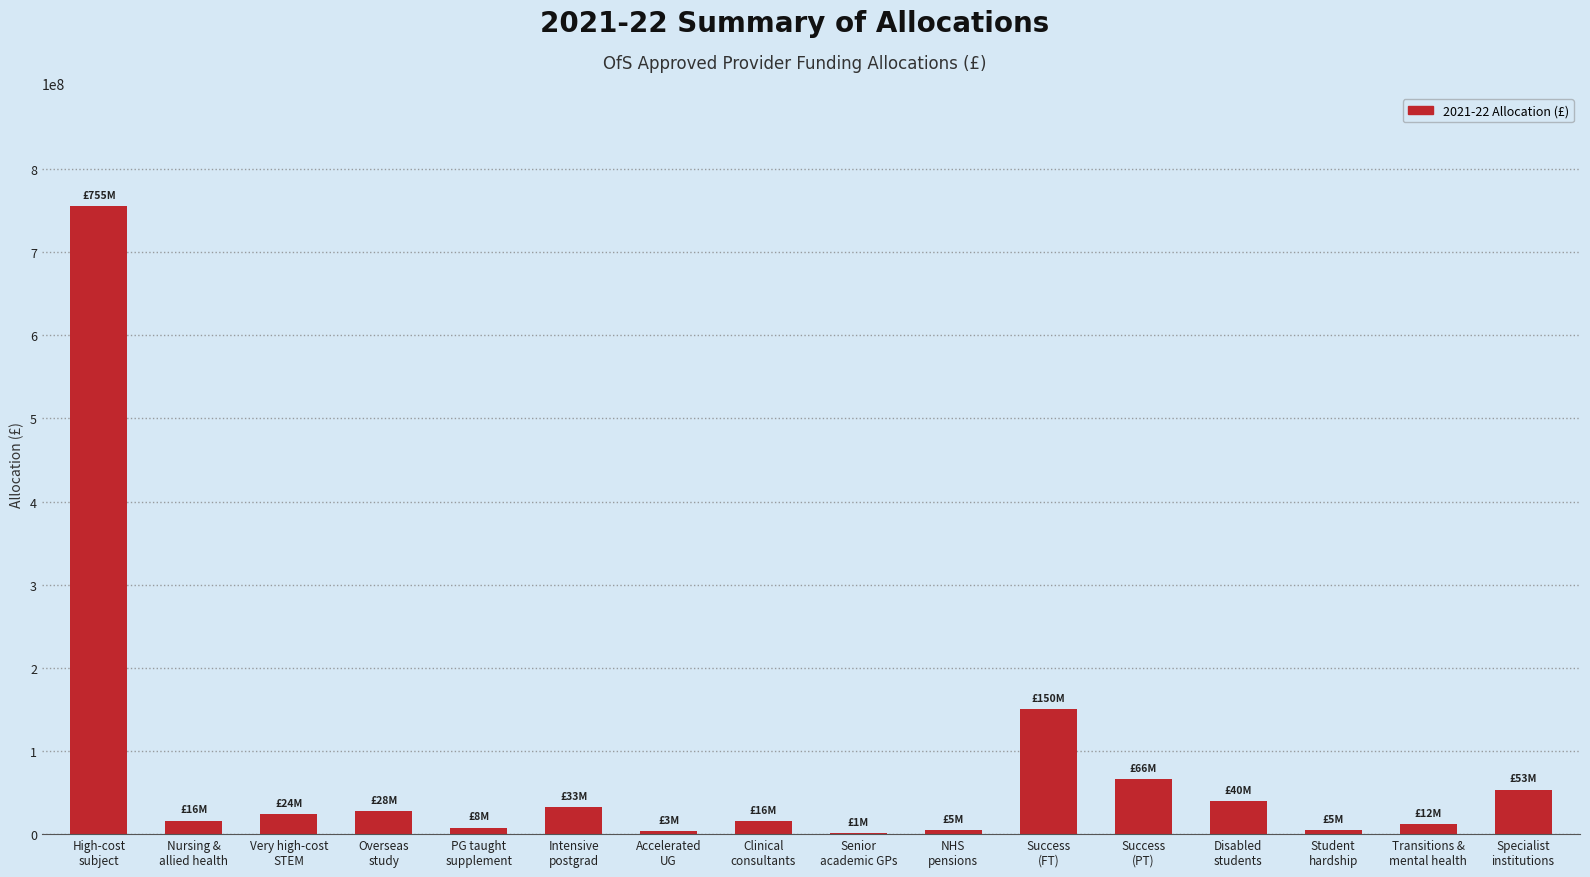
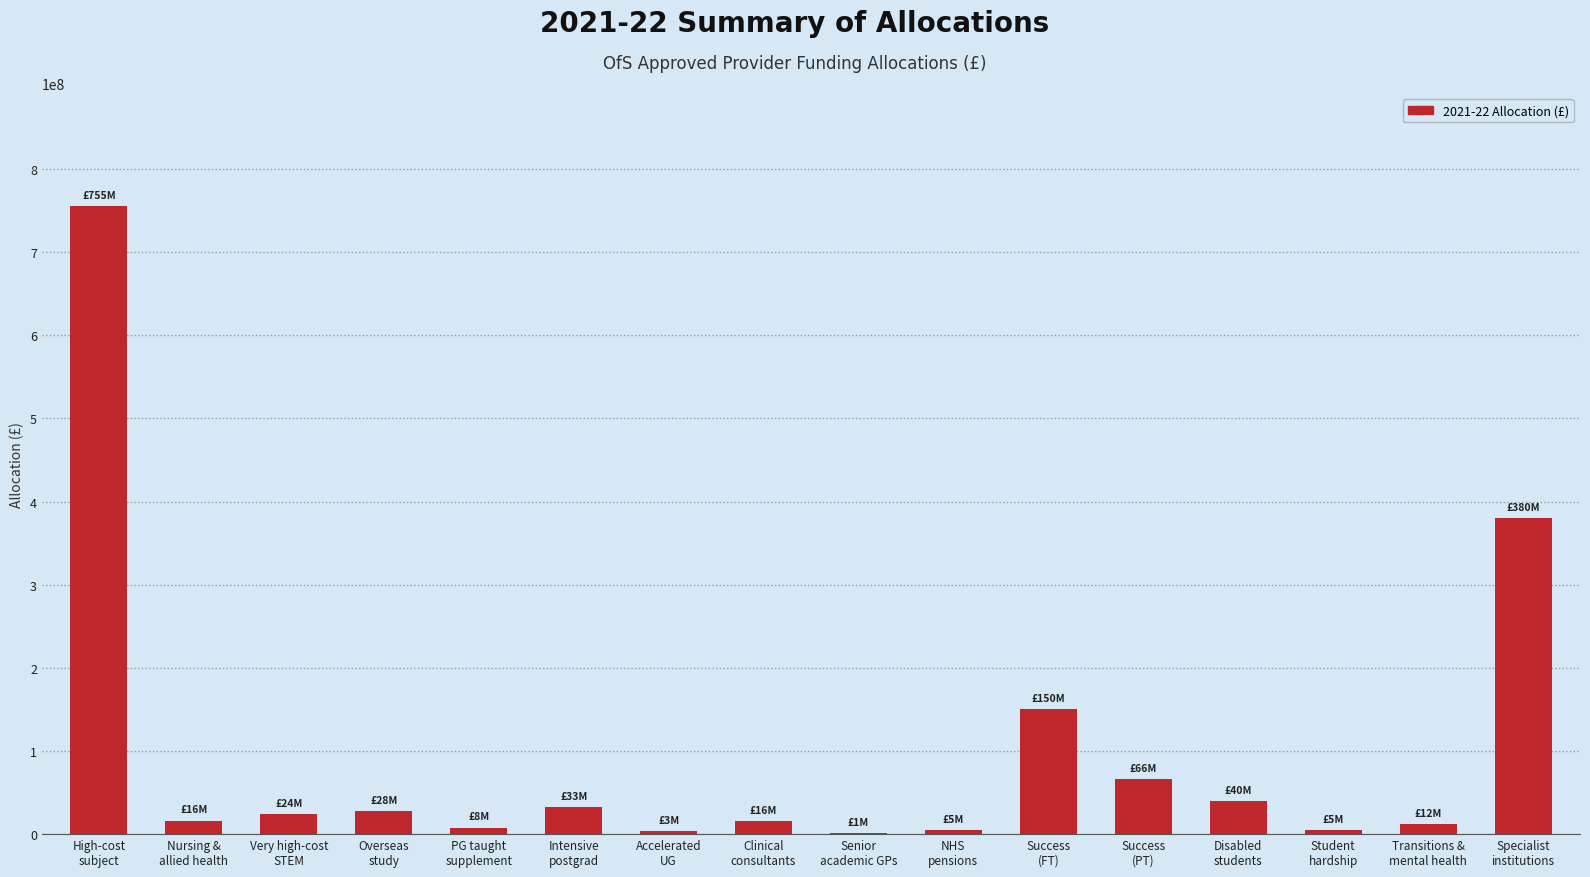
Specialist institutions: £53M -> £380M
